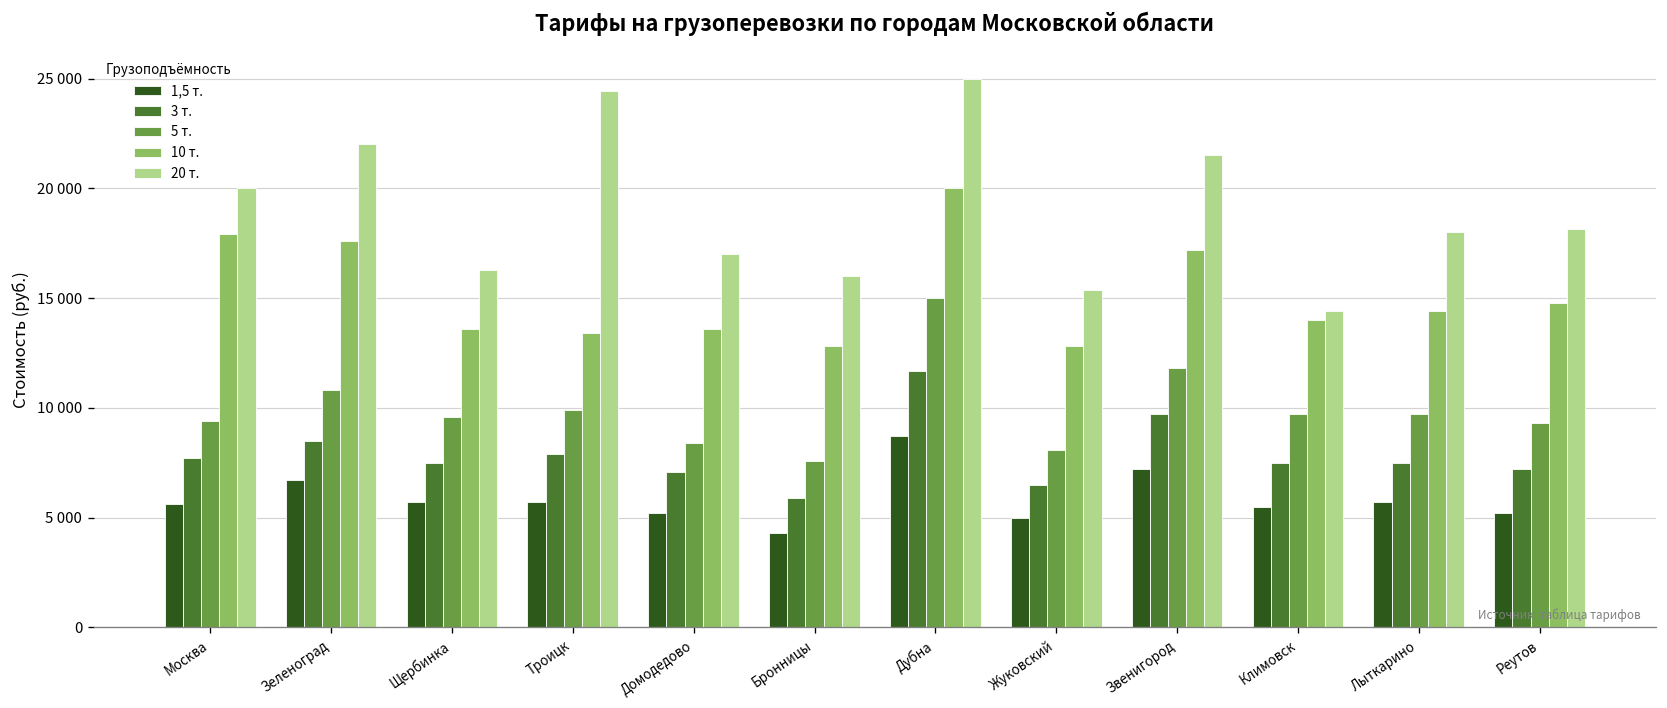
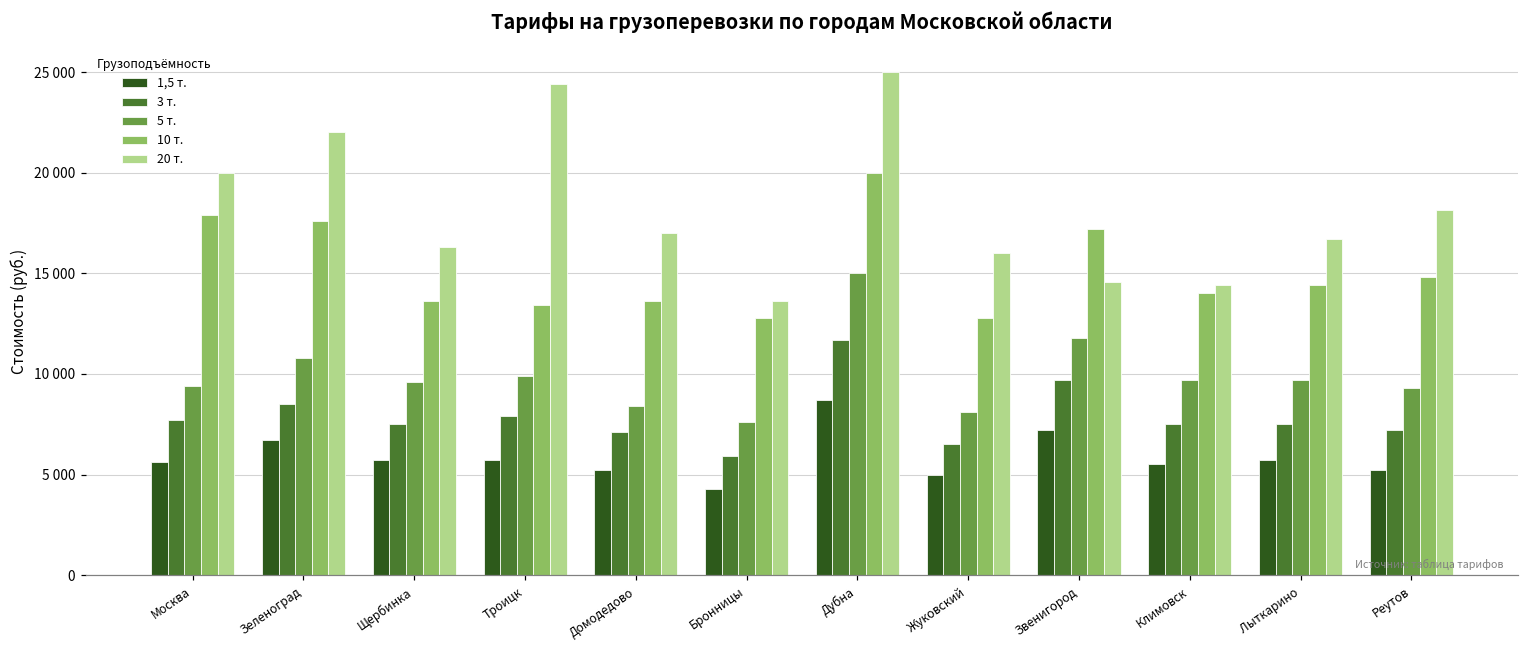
20 т., Бронницы: 16000 -> 13600
20 т., Жуковский: 15400 -> 16000
20 т., Звенигород: 21500 -> 14600
20 т., Лыткарино: 18000 -> 16700
